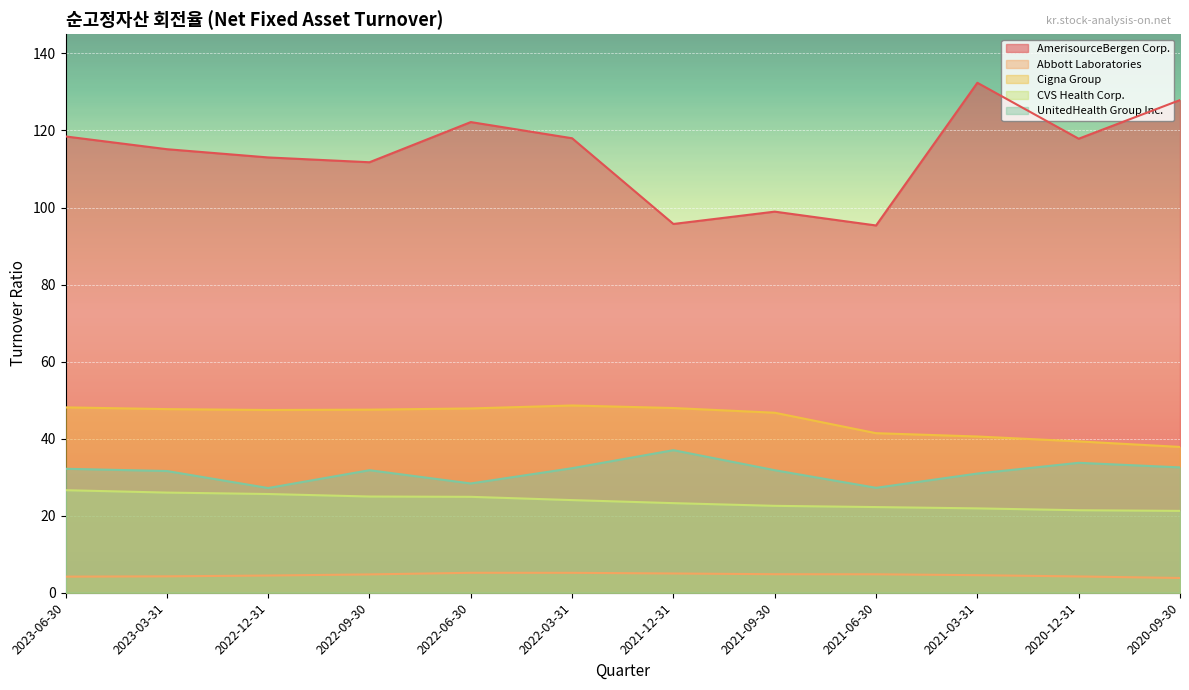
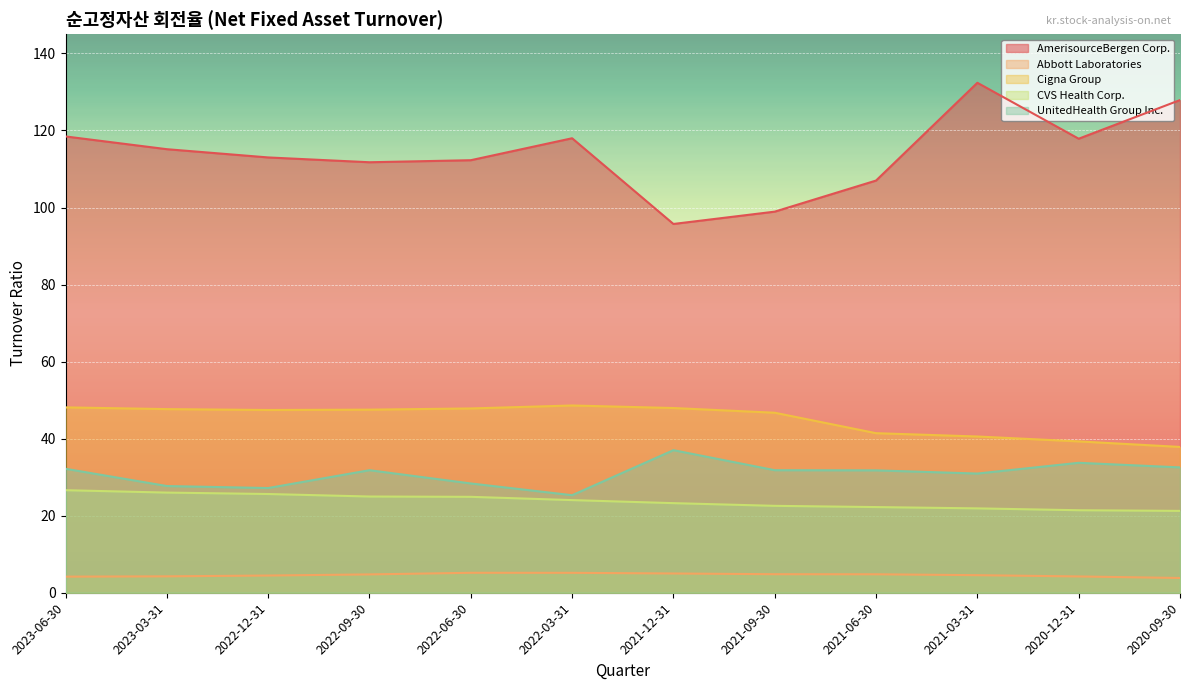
UnitedHealth Group Inc., 2023-03-31: 32 -> 28
AmerisourceBergen Corp., 2022-06-30: 122 -> 112
UnitedHealth Group Inc., 2022-03-31: 32 -> 25
AmerisourceBergen Corp., 2021-06-30: 95 -> 107
UnitedHealth Group Inc., 2021-06-30: 27 -> 32
